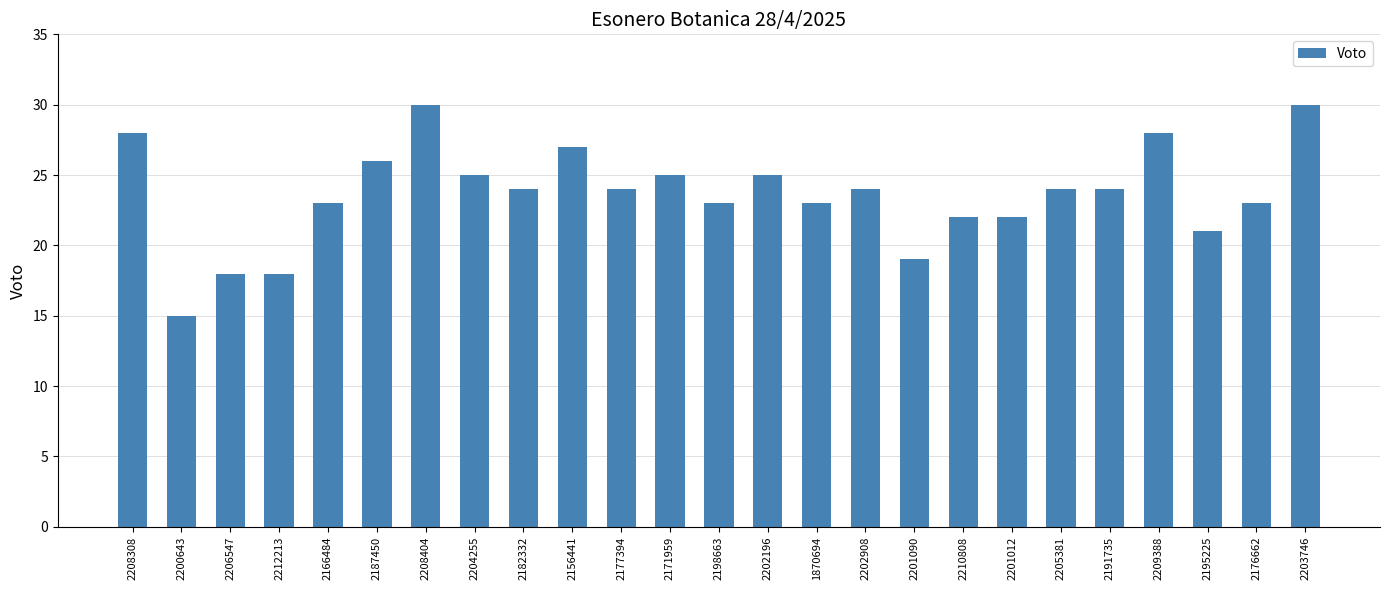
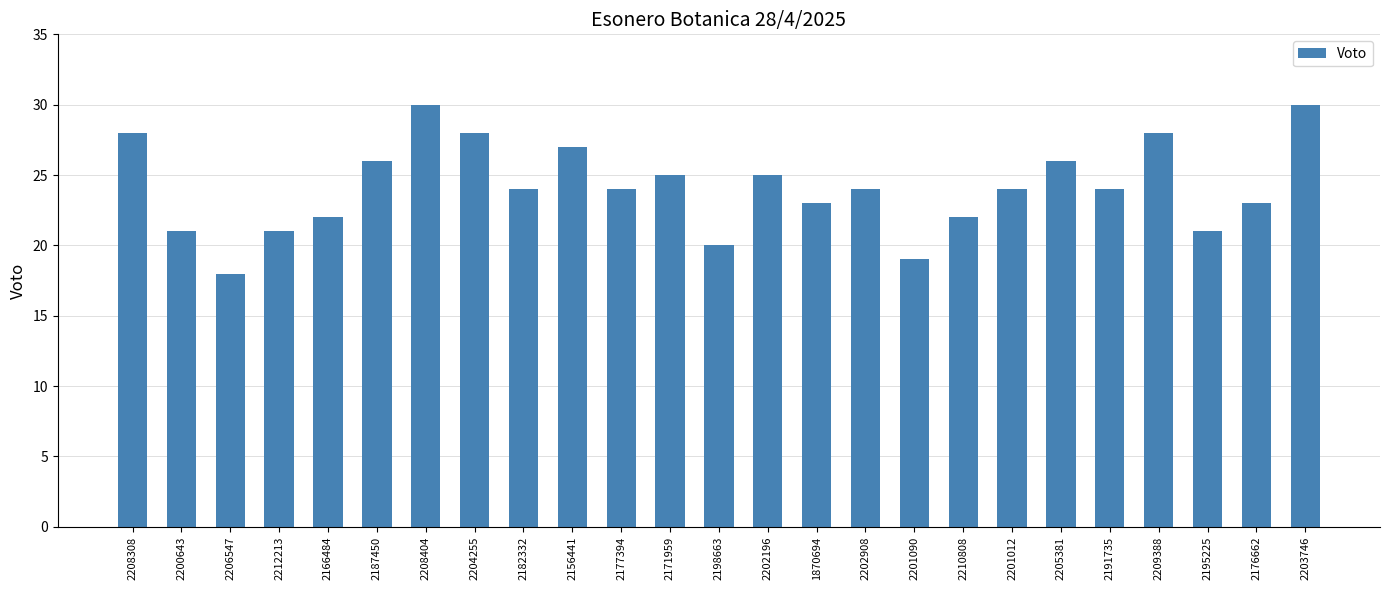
2200643: 15 -> 21
2212213: 18 -> 21
2166484: 23 -> 22
2204255: 25 -> 28
2198663: 23 -> 20
2201012: 22 -> 24
2205381: 24 -> 26
